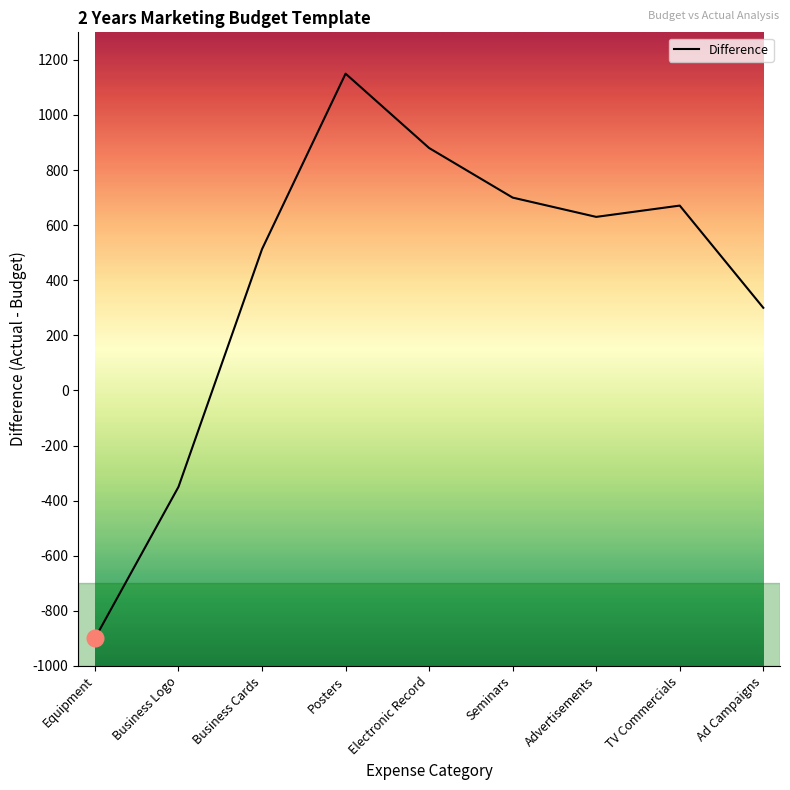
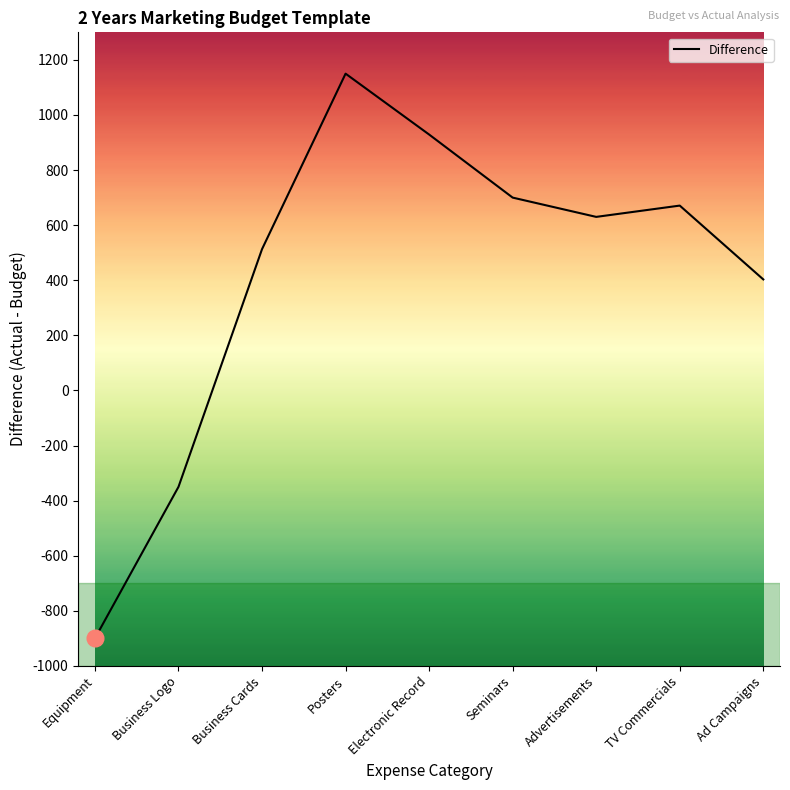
Difference, Electronic Record: 880 -> 930
Difference, Ad Campaigns: 300 -> 400
